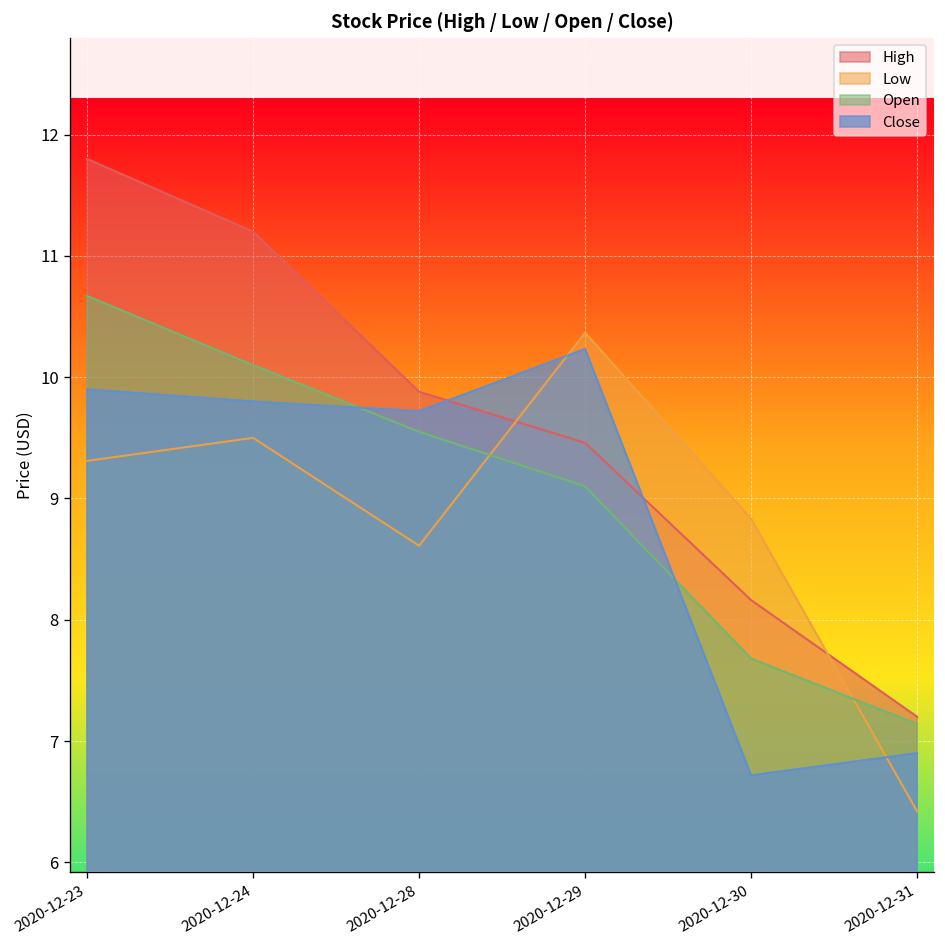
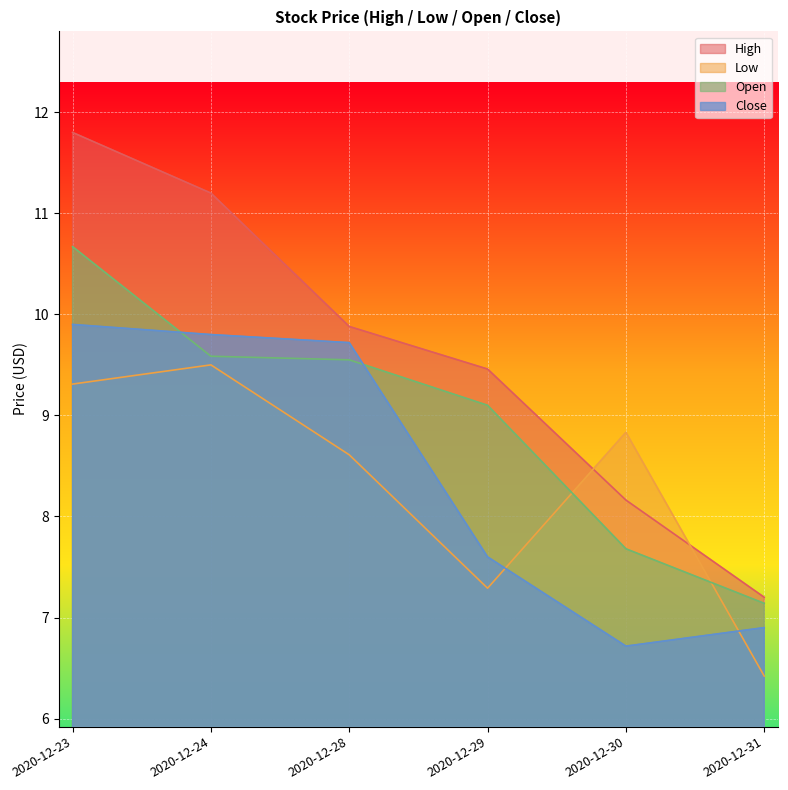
Open, 2020-12-24: 10.10 -> 9.59
Low, 2020-12-29: 10.37 -> 7.29
Close, 2020-12-29: 10.23 -> 7.60
